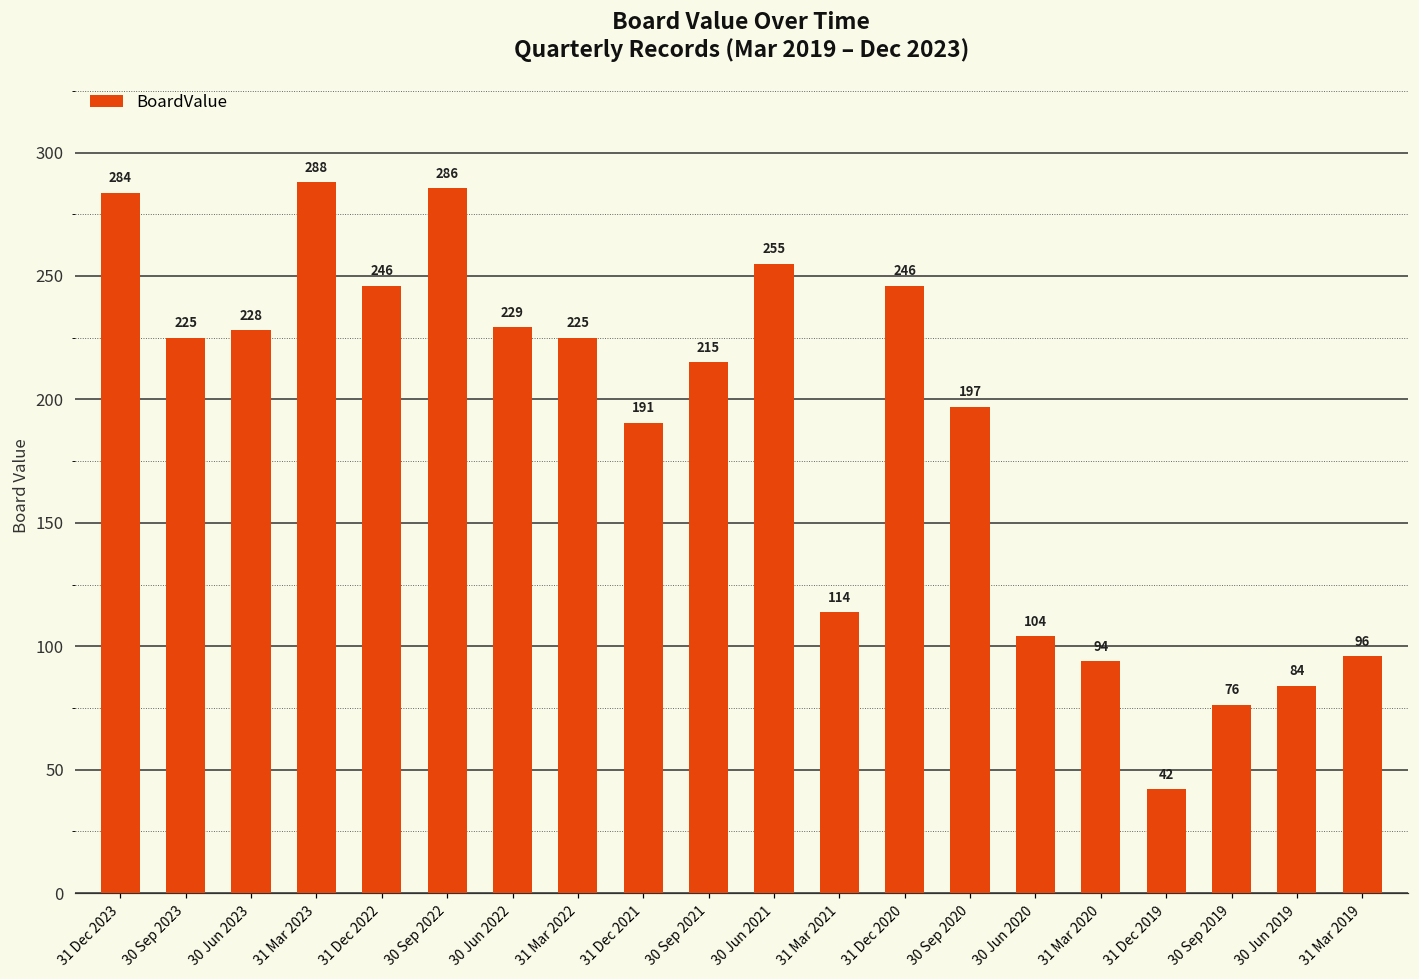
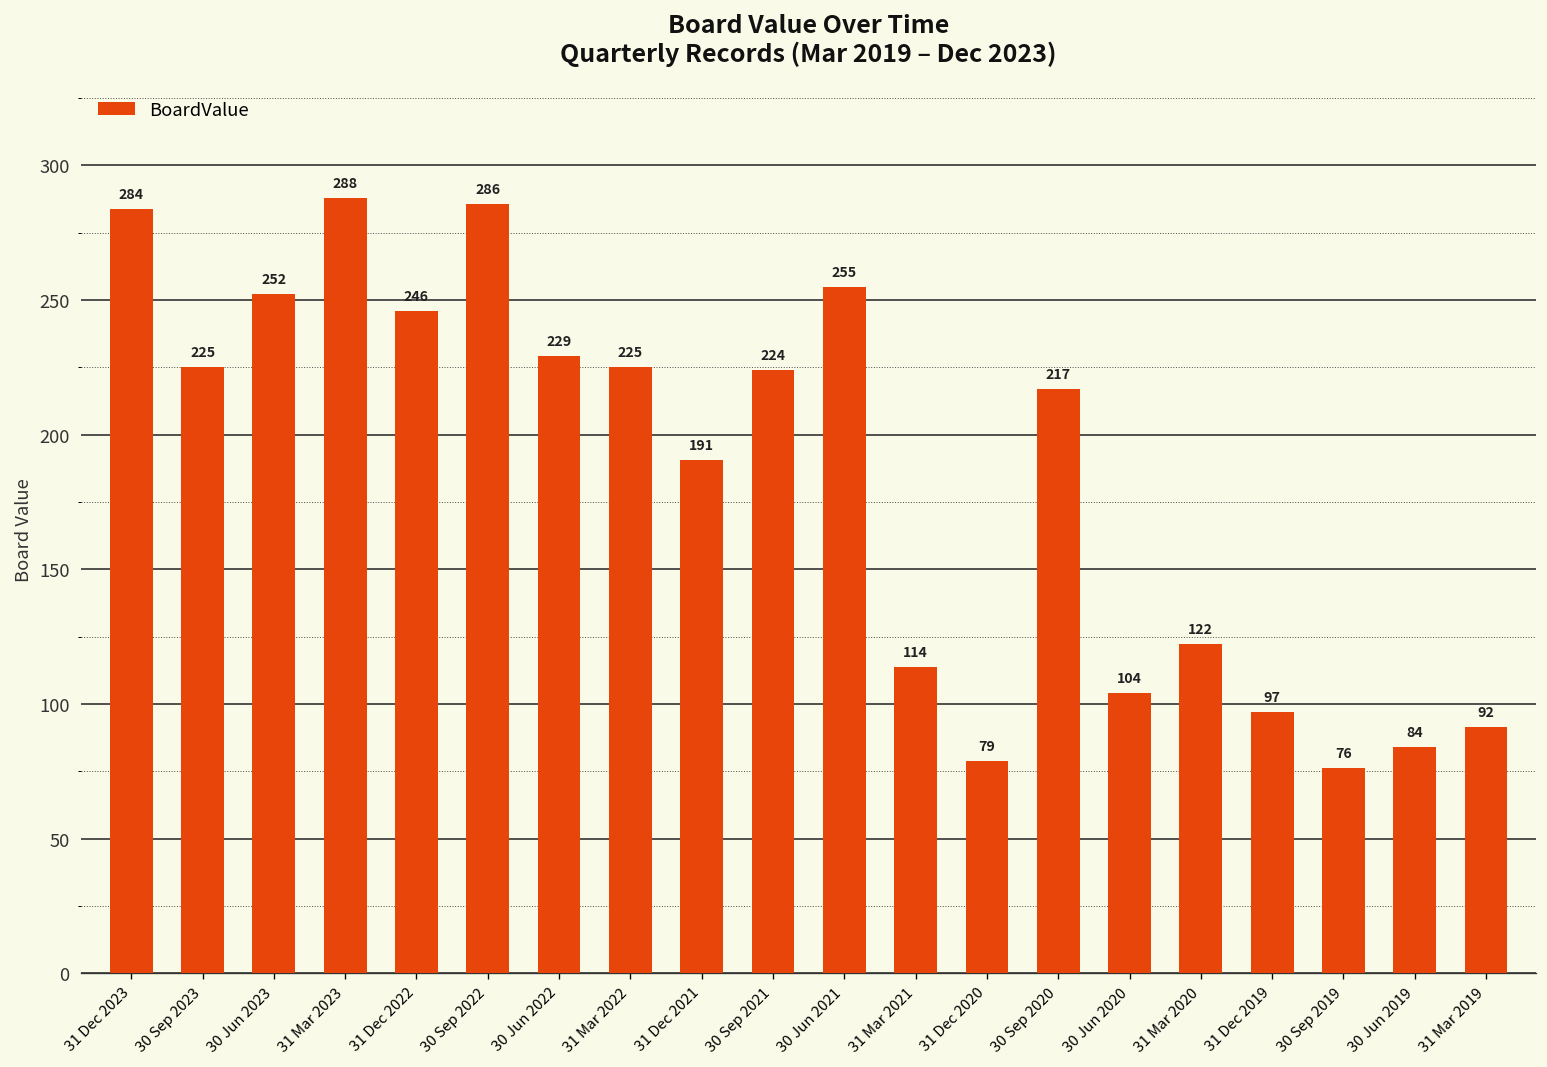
30 Jun 2023: 228 -> 252
30 Sep 2021: 215 -> 224
31 Dec 2020: 246 -> 79
30 Sep 2020: 197 -> 217
31 Mar 2020: 94 -> 122
31 Dec 2019: 42 -> 97
31 Mar 2019: 96 -> 92
